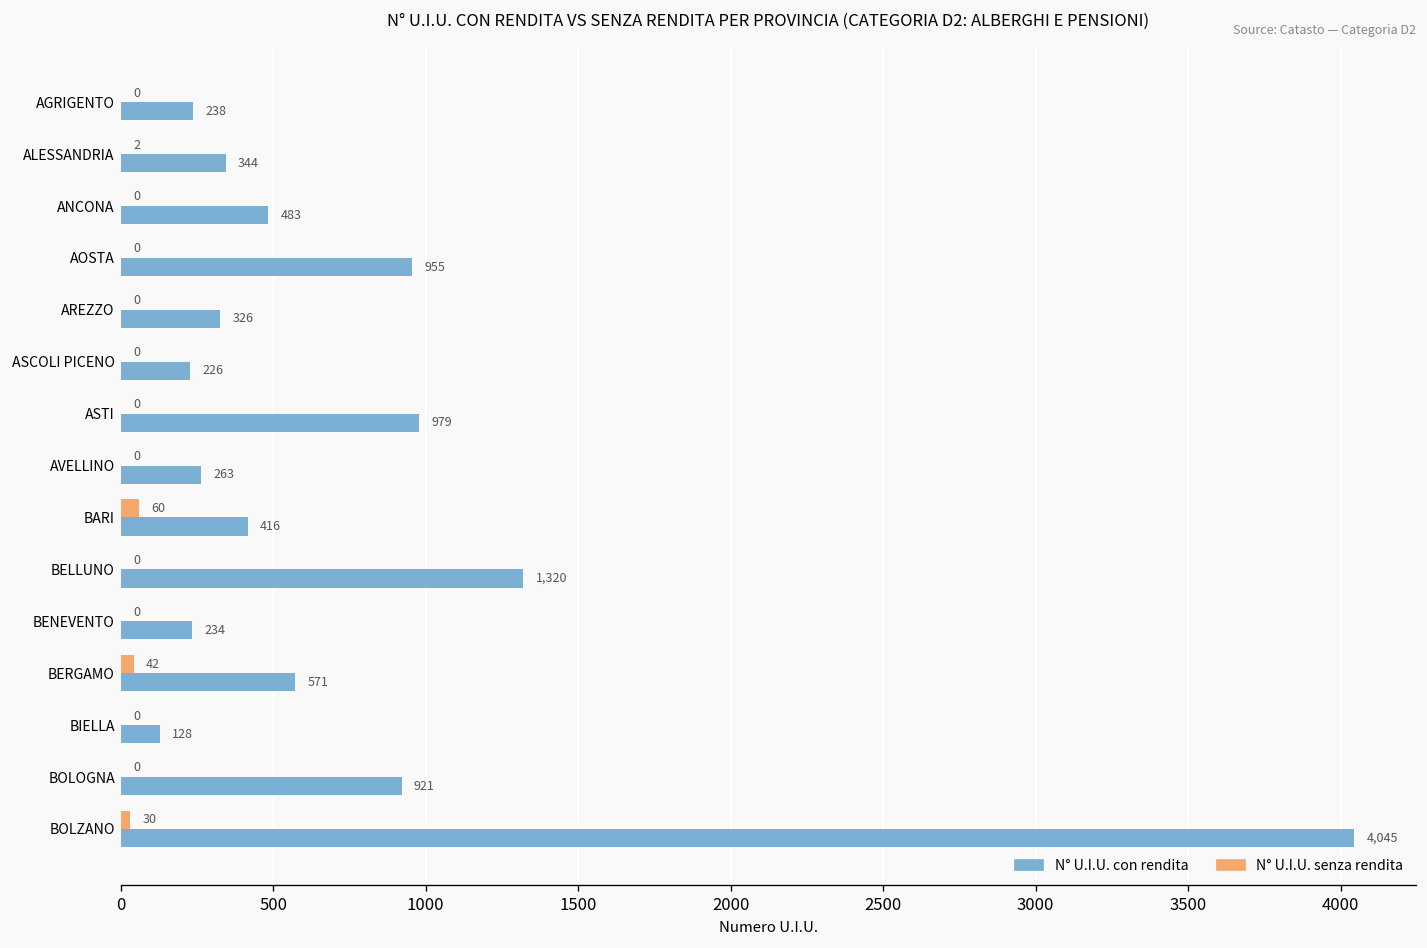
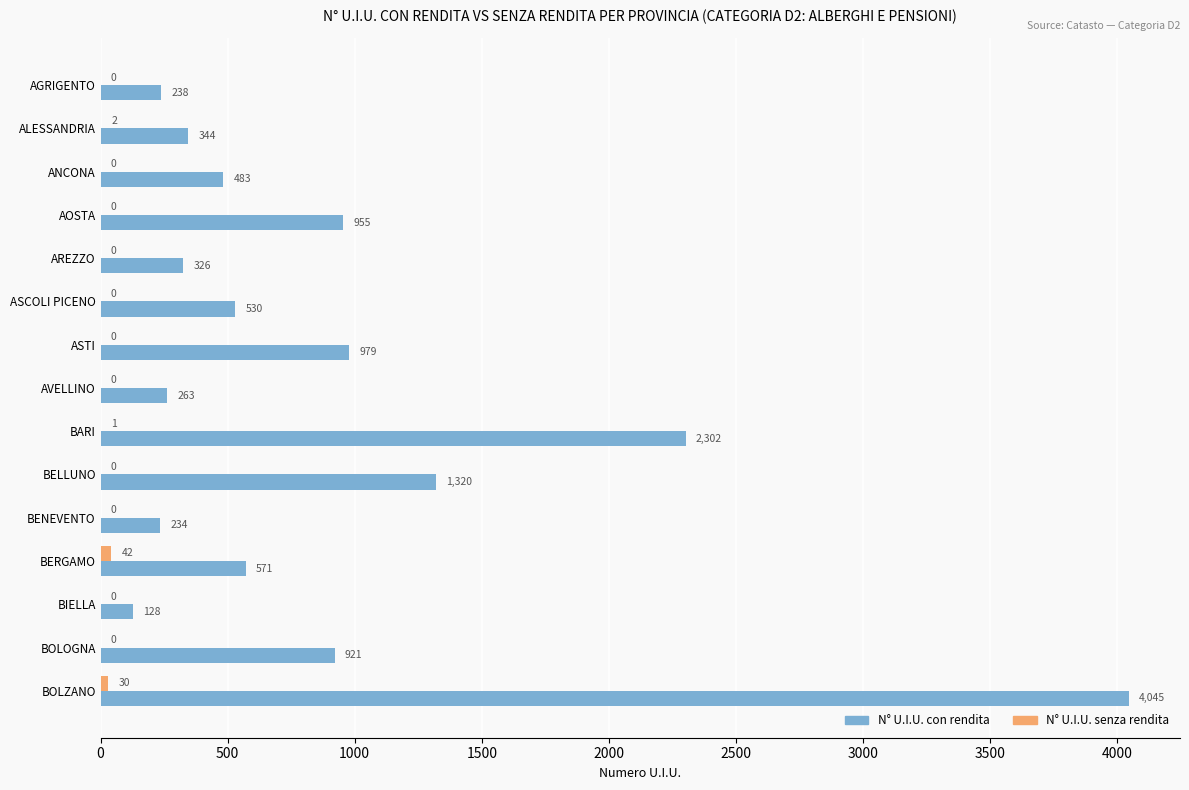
N° U.I.U. con rendita, ASCOLI PICENO: 226 -> 530
N° U.I.U. senza rendita, BARI: 60 -> 1
N° U.I.U. con rendita, BARI: 416 -> 2,302
